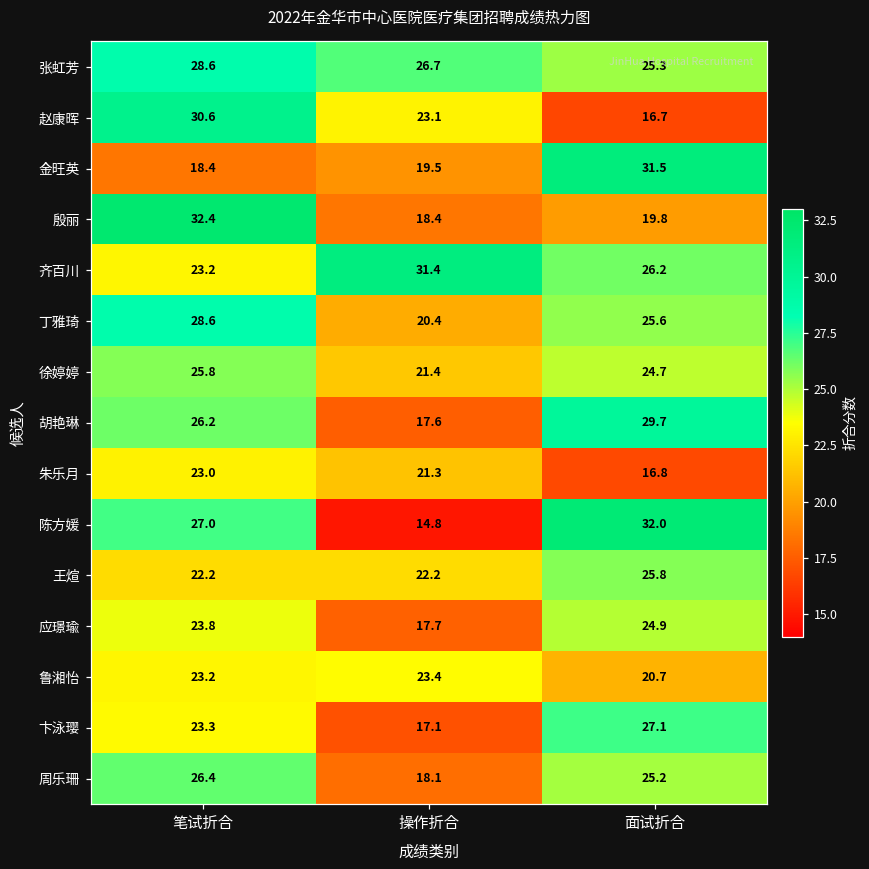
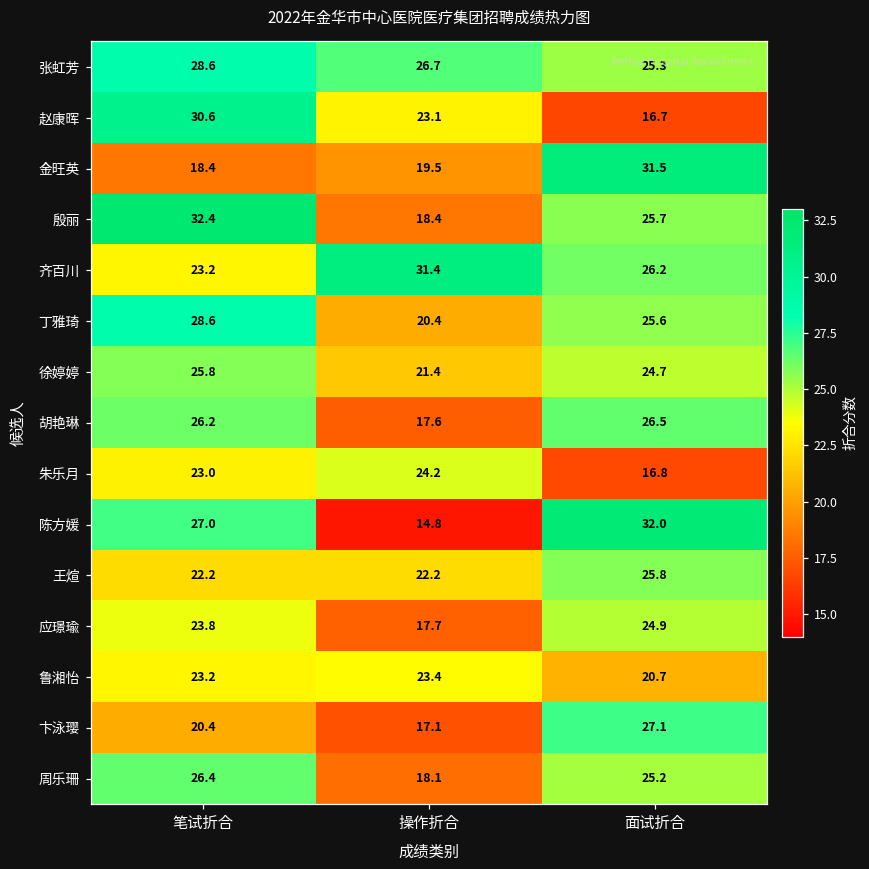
殷丽, 面试折合: 19.8 -> 25.7
胡艳琳, 面试折合: 29.7 -> 26.5
朱乐月, 操作折合: 21.3 -> 24.2
卞泳璎, 笔试折合: 23.3 -> 20.4
